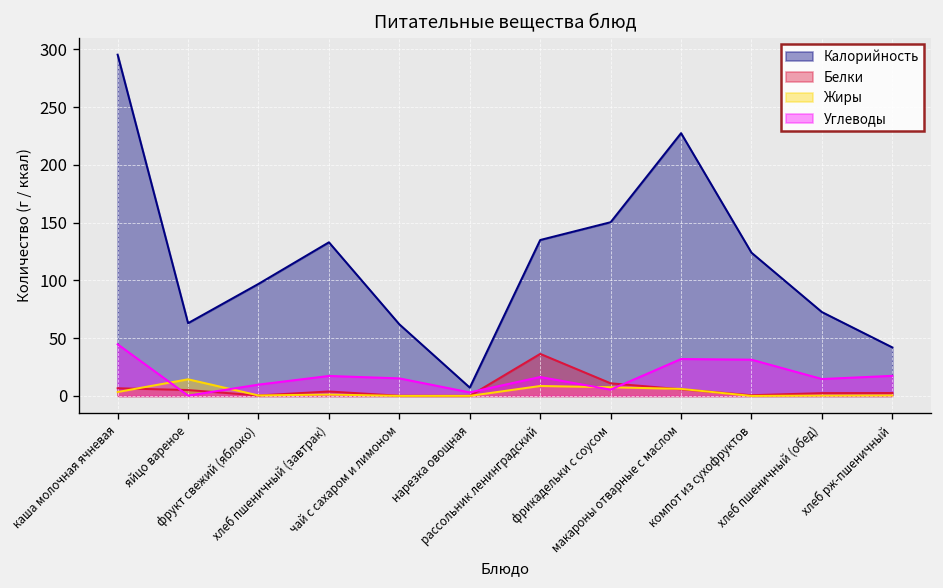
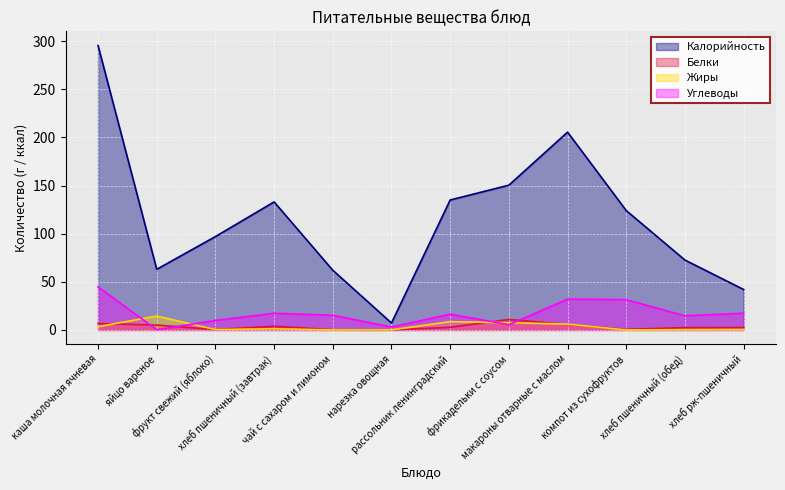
Белки, рассольник ленинградский: 40 -> 0
Калорийность, макароны отварные с маслом: 230 -> 210
